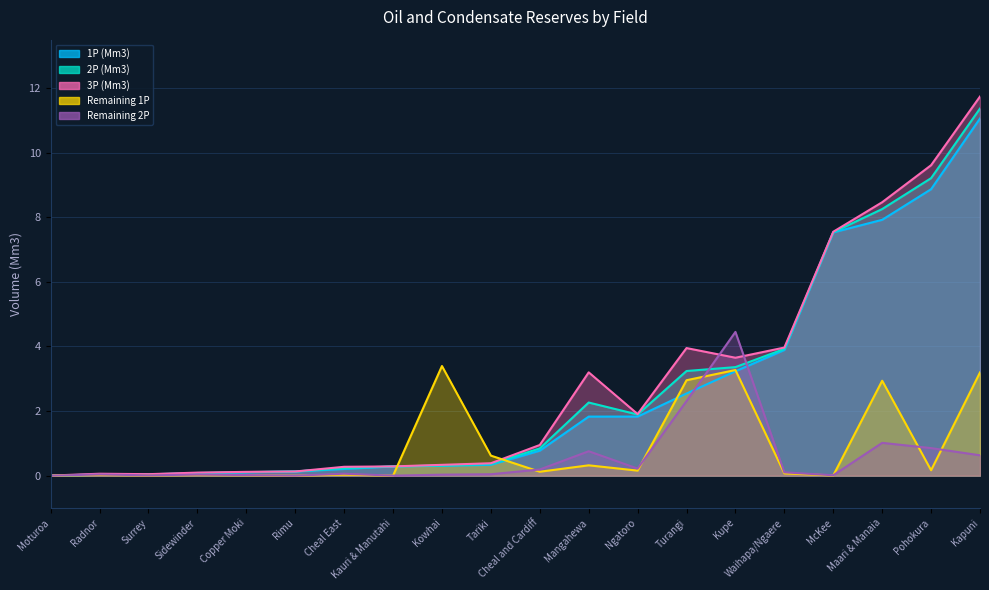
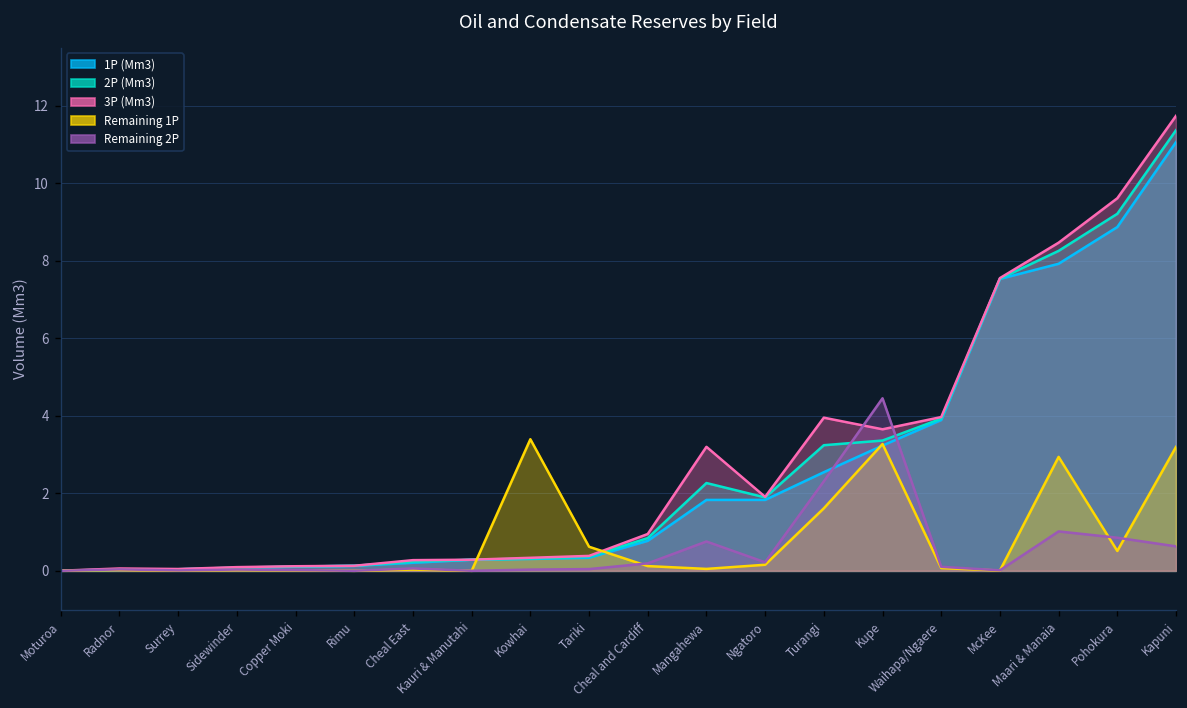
Remaining 1P, Mangahewa: 0.3 -> 0.0
Remaining 1P, Turangi: 3.0 -> 1.6
Remaining 1P, Pohokura: 0.2 -> 0.5
